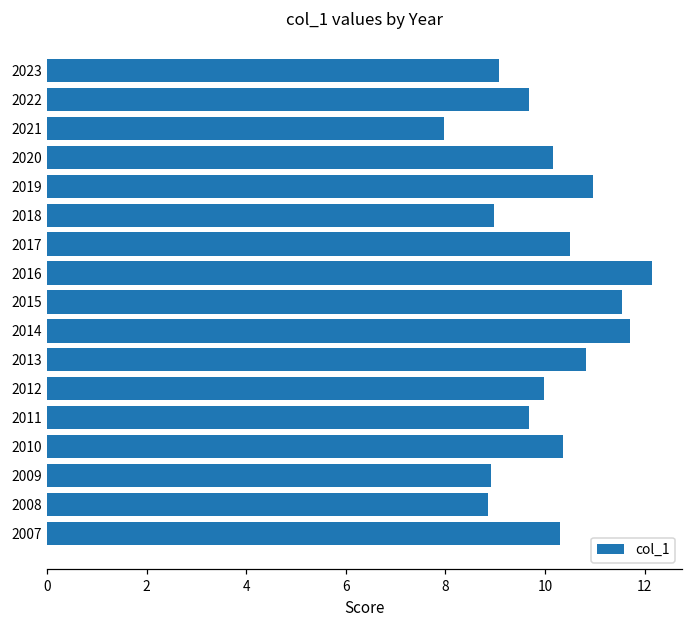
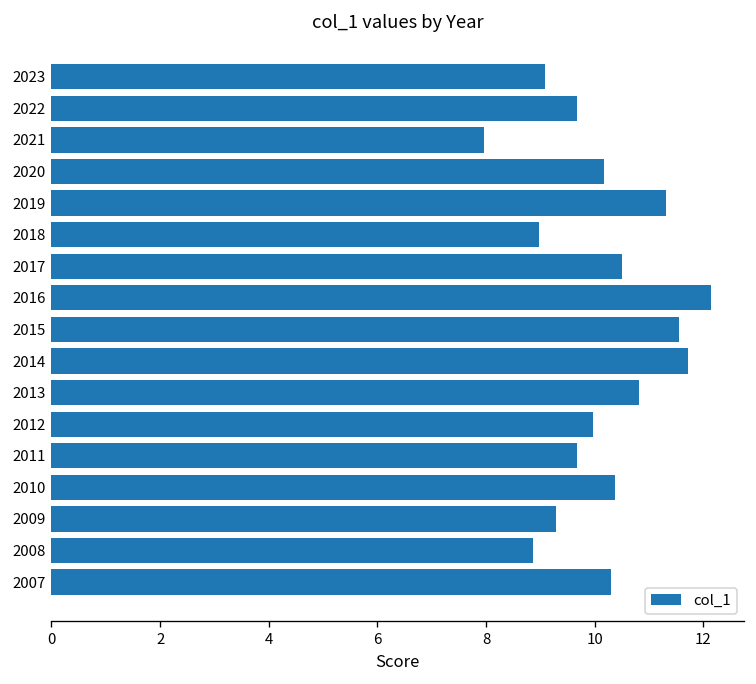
2019: 11.0 -> 11.3
2009: 8.9 -> 9.3
